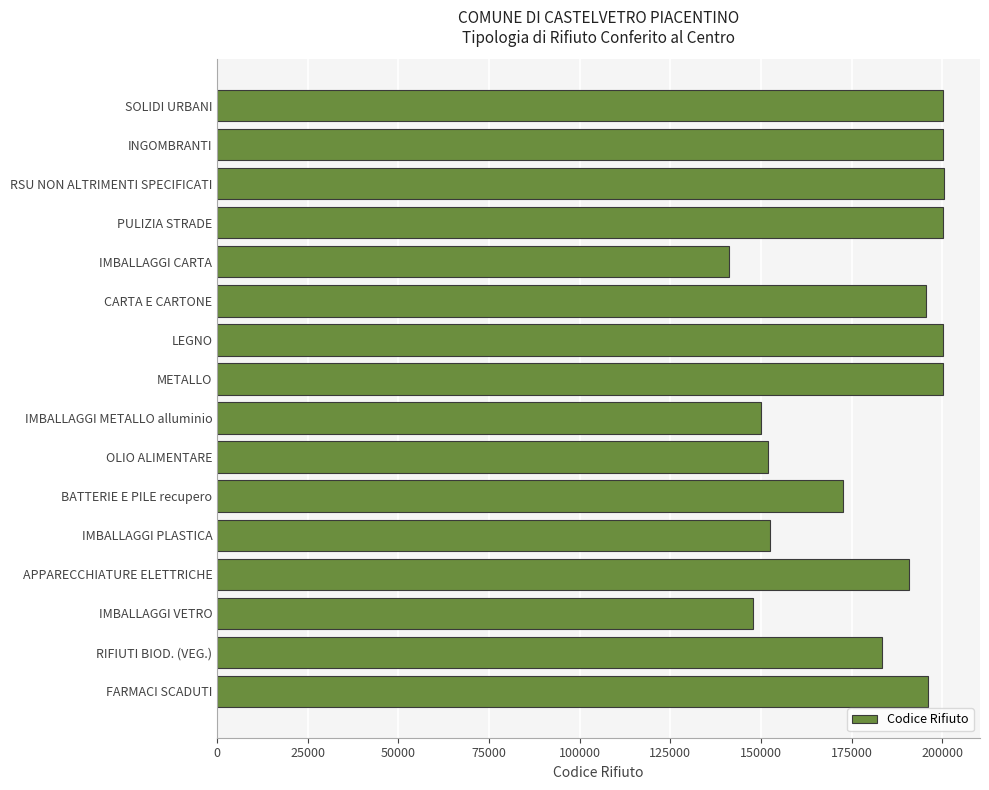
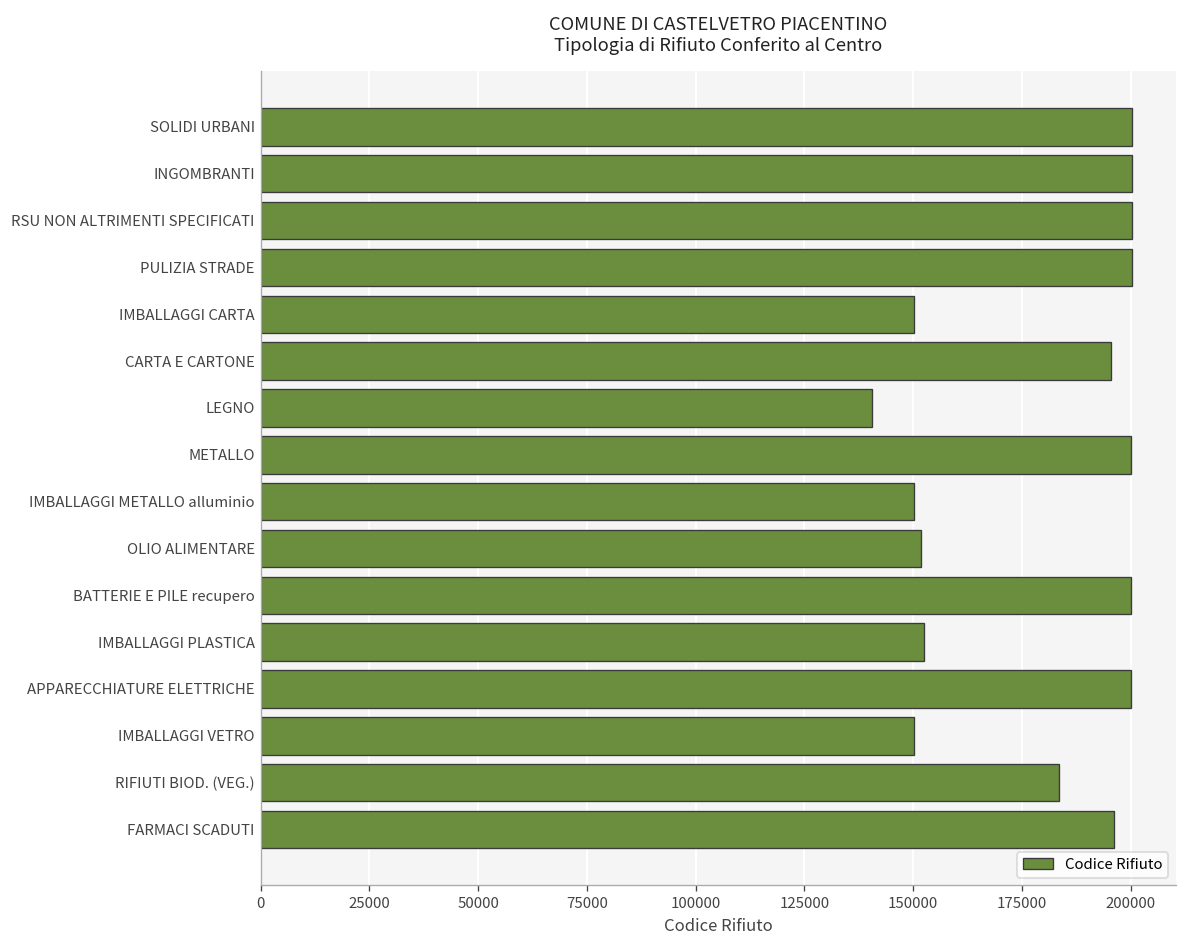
IMBALLAGGI CARTA: 141000 -> 150000
LEGNO: 200000 -> 140000
BATTERIE E PILE recupero: 173000 -> 200000
APPARECCHIATURE ELETTRICHE: 191000 -> 200000
IMBALLAGGI VETRO: 148000 -> 150000
